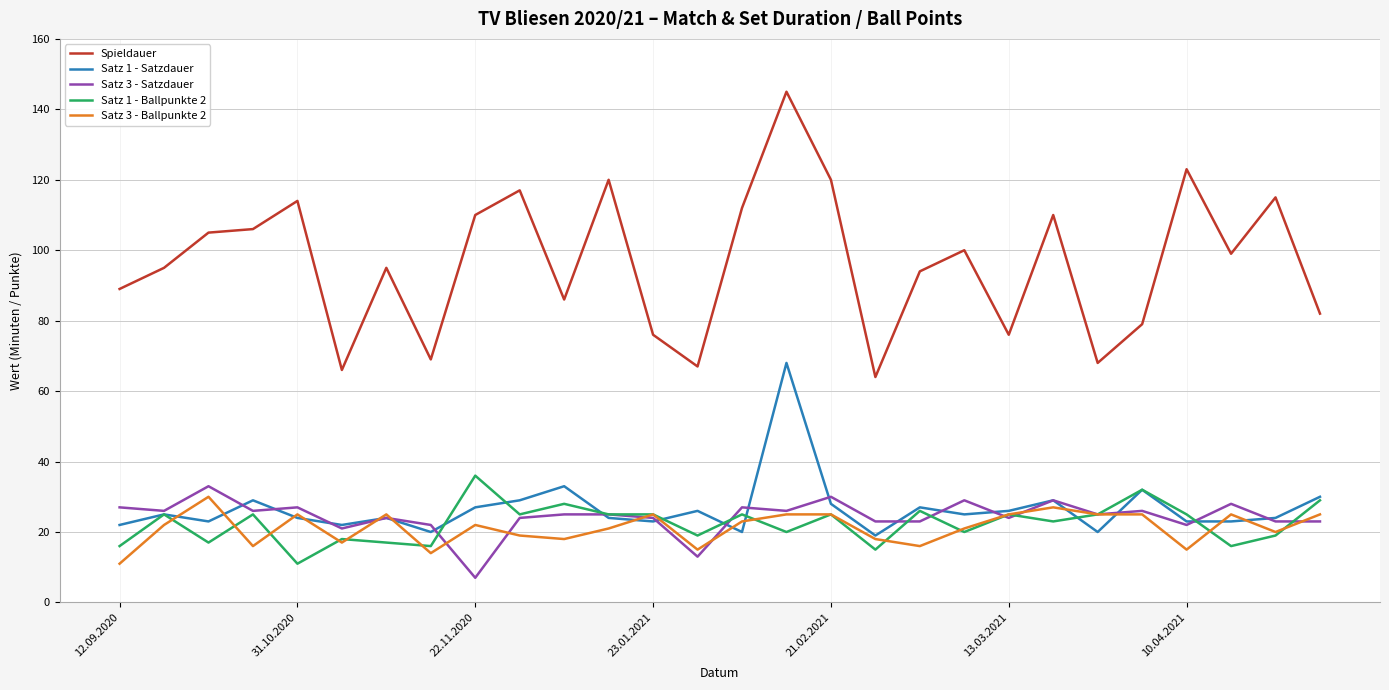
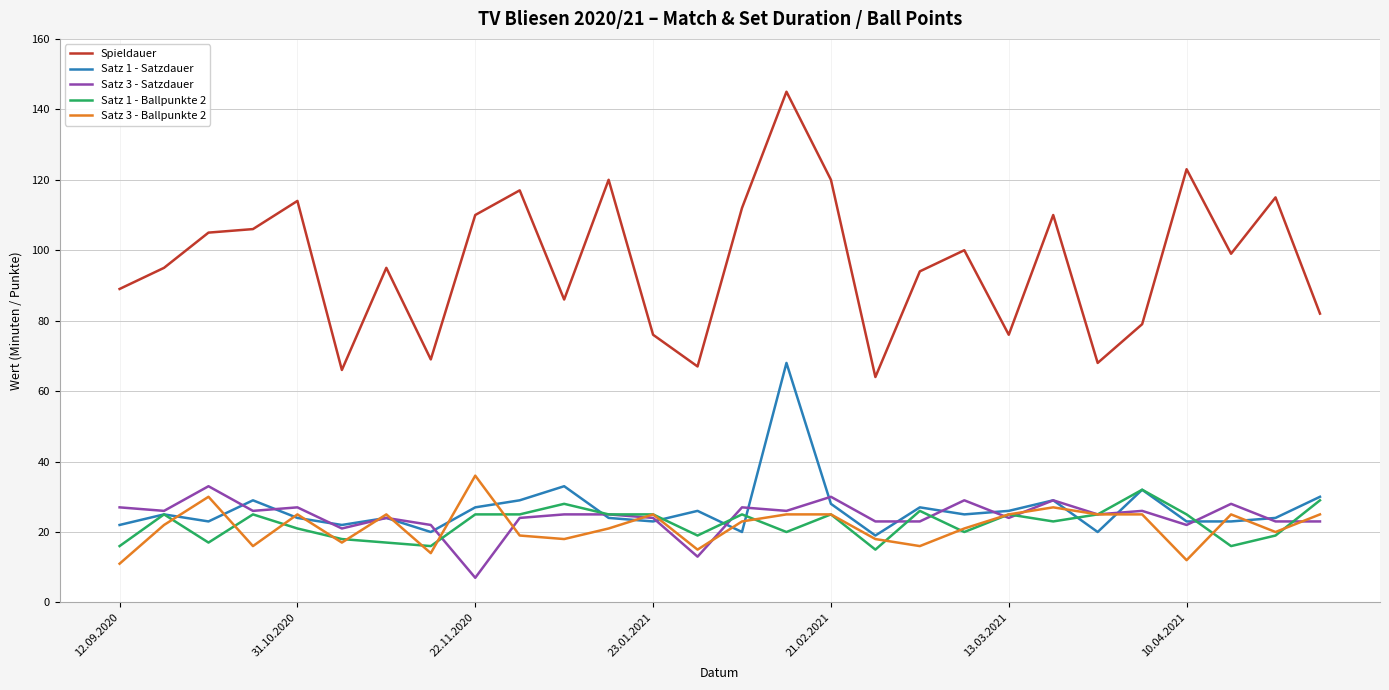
Satz 1 - Ballpunkte 2, 31.10.2020: 11 -> 21
Satz 1 - Ballpunkte 2, 22.11.2020: 36 -> 25
Satz 3 - Ballpunkte 2, 22.11.2020: 22 -> 36
Satz 3 - Ballpunkte 2, 10.04.2021: 15 -> 12
